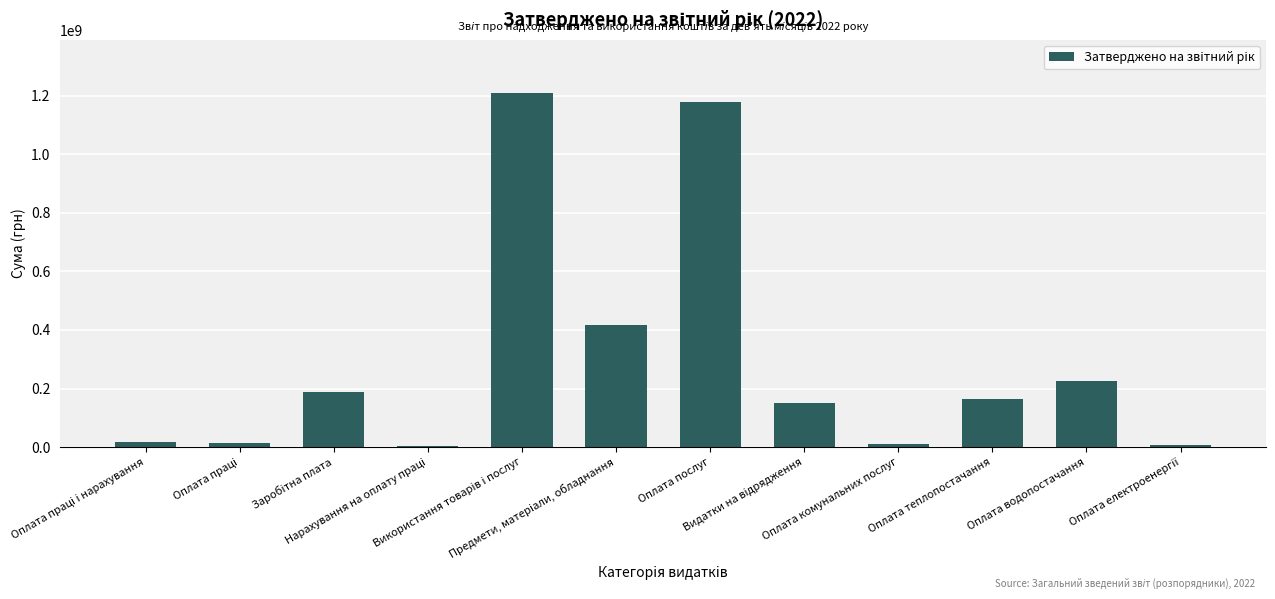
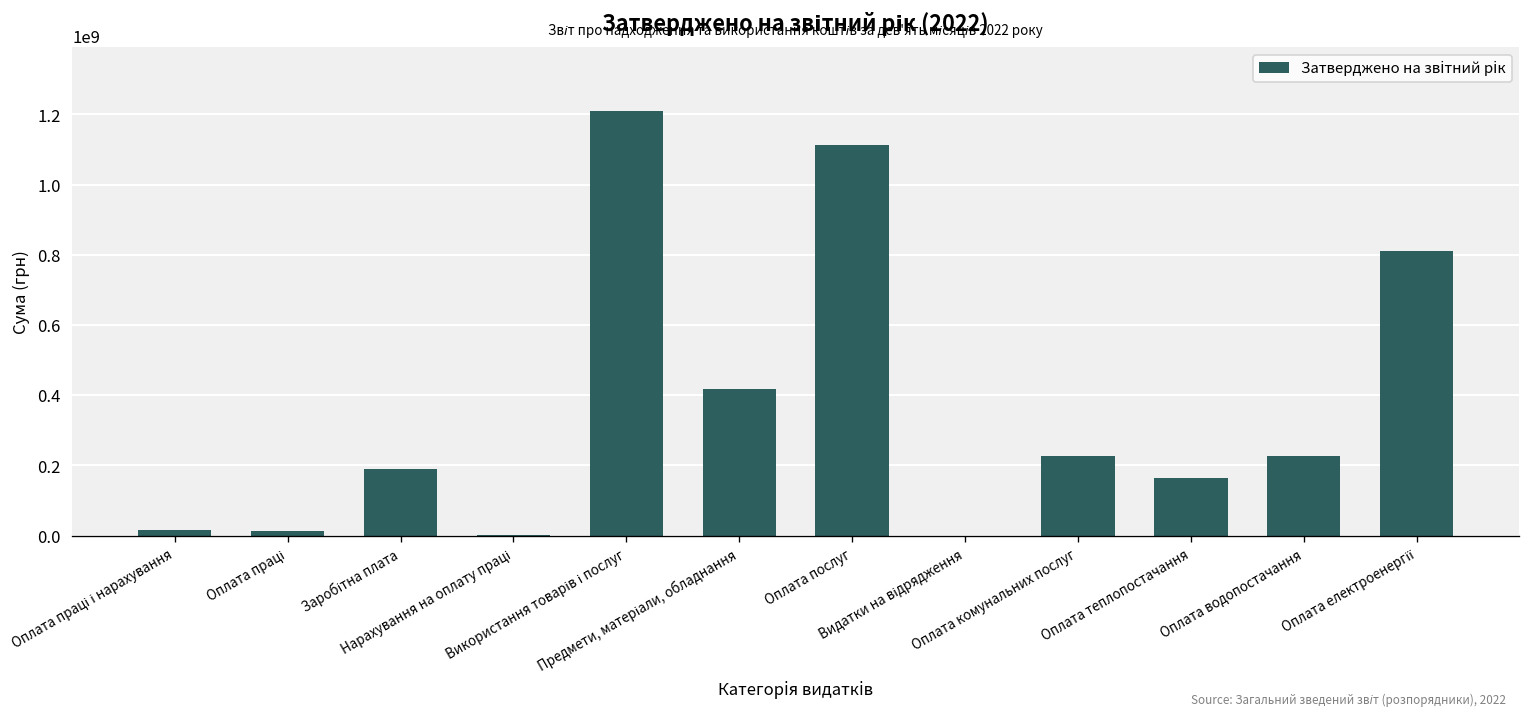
Оплата послуг: 1180000000 -> 1110000000
Видатки на відрядження: 150000000 -> 0
Оплата комунальних послуг: 10000000 -> 230000000
Оплата електроенергії: 10000000 -> 810000000
